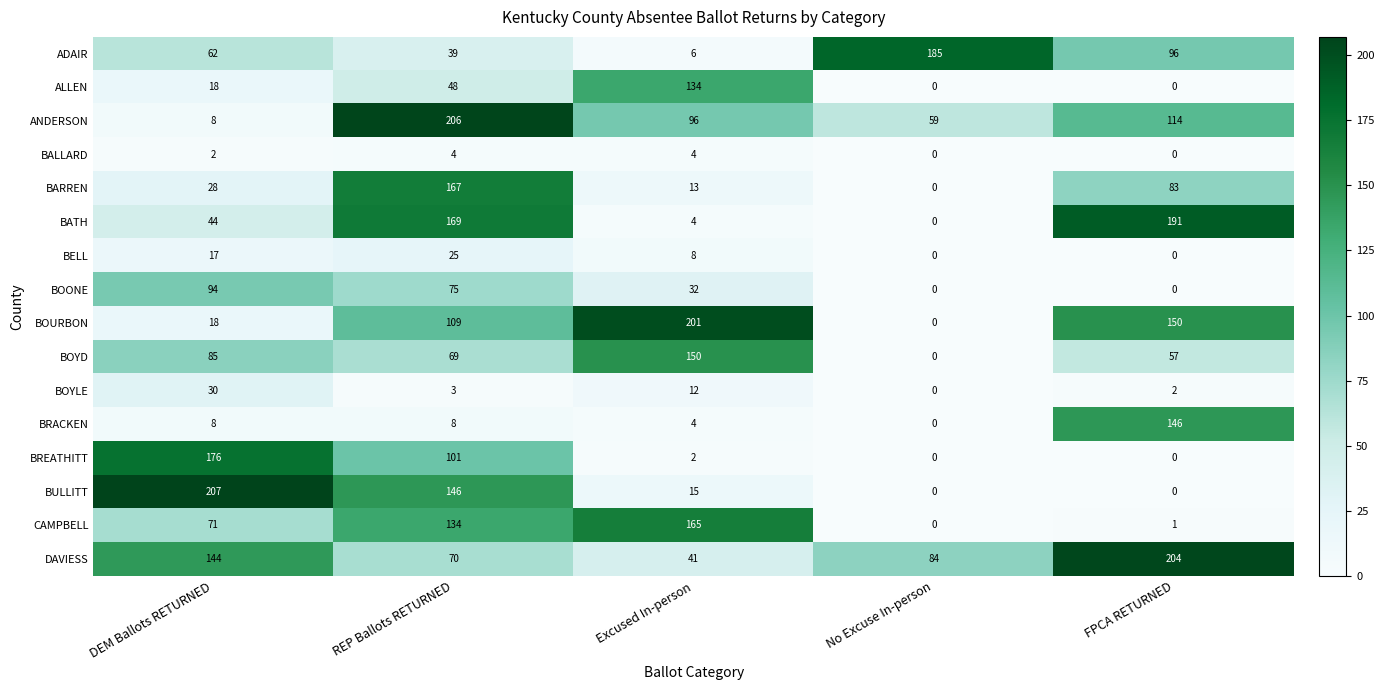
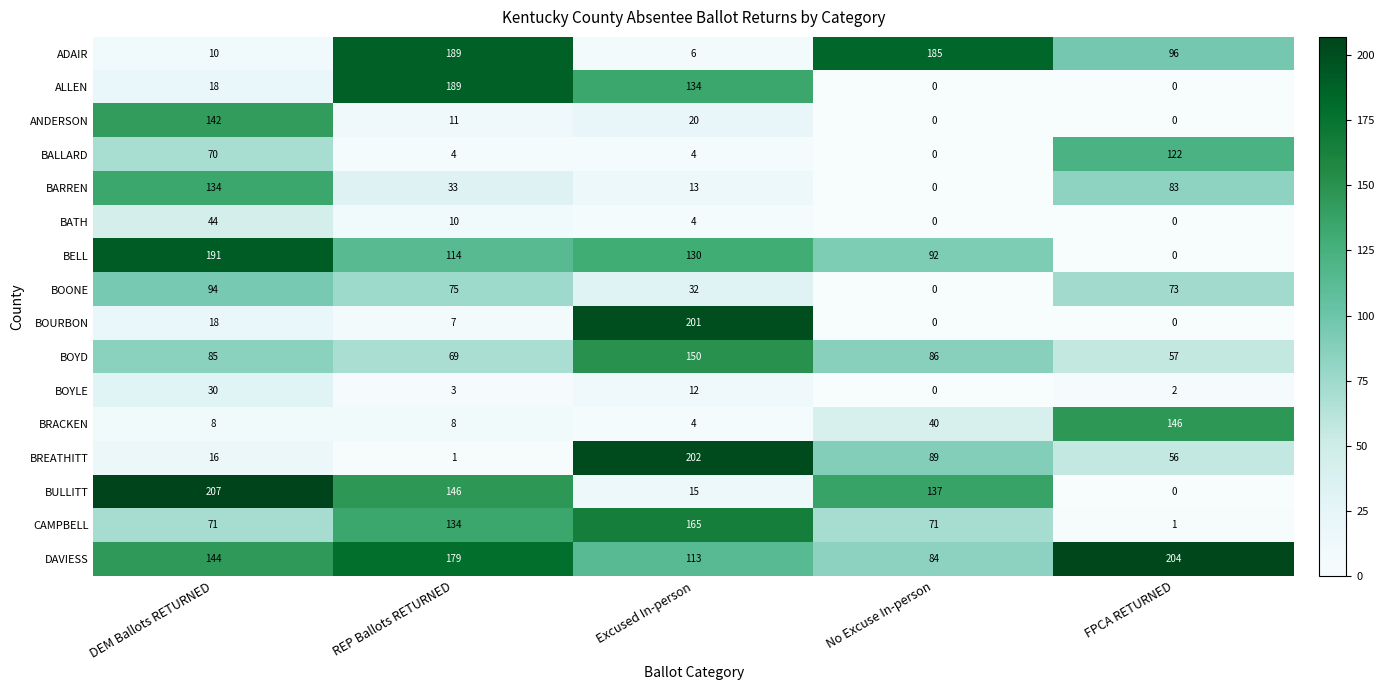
ADAIR, DEM Ballots RETURNED: 62 -> 10
ADAIR, REP Ballots RETURNED: 39 -> 189
ALLEN, REP Ballots RETURNED: 48 -> 189
ANDERSON, DEM Ballots RETURNED: 8 -> 142
ANDERSON, REP Ballots RETURNED: 206 -> 11
ANDERSON, Excused In-person: 96 -> 20
ANDERSON, No Excuse In-person: 59 -> 0
ANDERSON, FPCA RETURNED: 114 -> 0
BALLARD, DEM Ballots RETURNED: 2 -> 70
BALLARD, FPCA RETURNED: 0 -> 122
BARREN, DEM Ballots RETURNED: 28 -> 134
BARREN, REP Ballots RETURNED: 167 -> 33
BATH, REP Ballots RETURNED: 169 -> 10
BATH, FPCA RETURNED: 191 -> 0
BELL, DEM Ballots RETURNED: 17 -> 191
BELL, REP Ballots RETURNED: 25 -> 114
BELL, Excused In-person: 8 -> 130
BELL, No Excuse In-person: 0 -> 92
BOONE, FPCA RETURNED: 0 -> 73
BOURBON, REP Ballots RETURNED: 109 -> 7
BOURBON, FPCA RETURNED: 150 -> 0
BOYD, No Excuse In-person: 0 -> 86
BRACKEN, No Excuse In-person: 0 -> 40
BREATHITT, DEM Ballots RETURNED: 176 -> 16
BREATHITT, REP Ballots RETURNED: 101 -> 1
BREATHITT, Excused In-person: 2 -> 202
BREATHITT, No Excuse In-person: 0 -> 89
BREATHITT, FPCA RETURNED: 0 -> 56
BULLITT, No Excuse In-person: 0 -> 137
CAMPBELL, No Excuse In-person: 0 -> 71
DAVIESS, REP Ballots RETURNED: 70 -> 179
DAVIESS, Excused In-person: 41 -> 113
